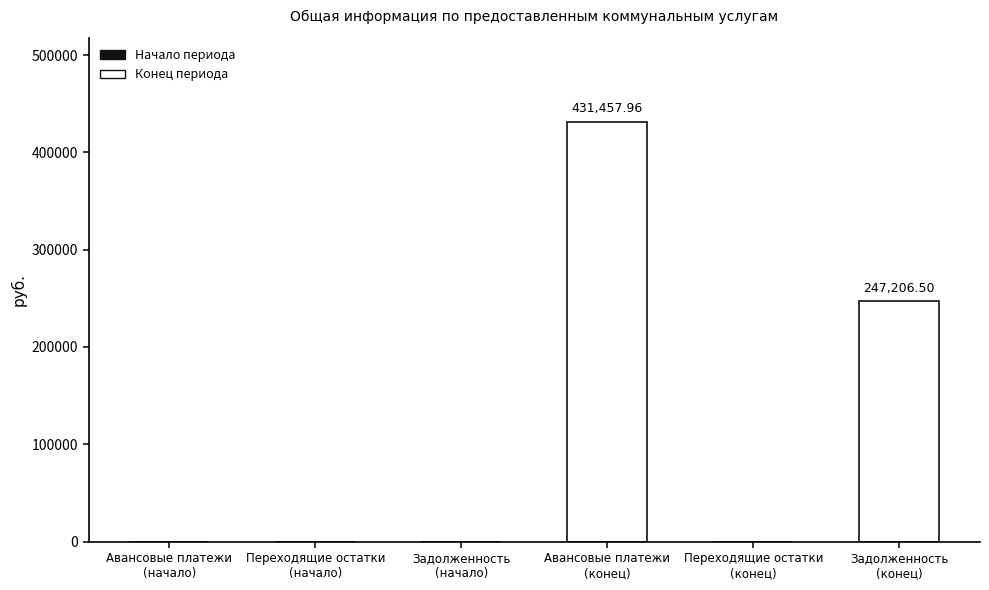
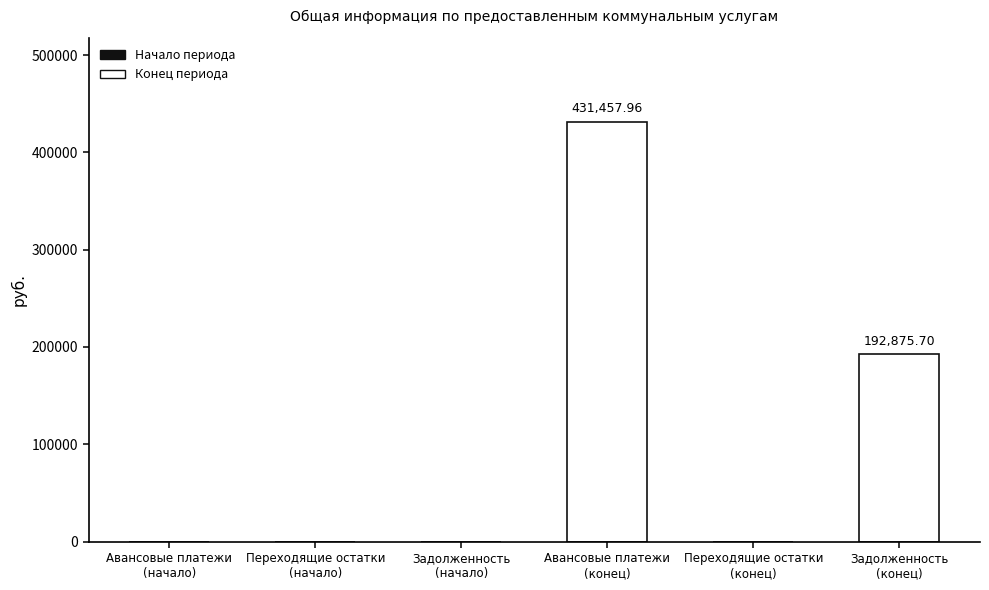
Задолженность (конец): 247,206.50 -> 192,875.70
